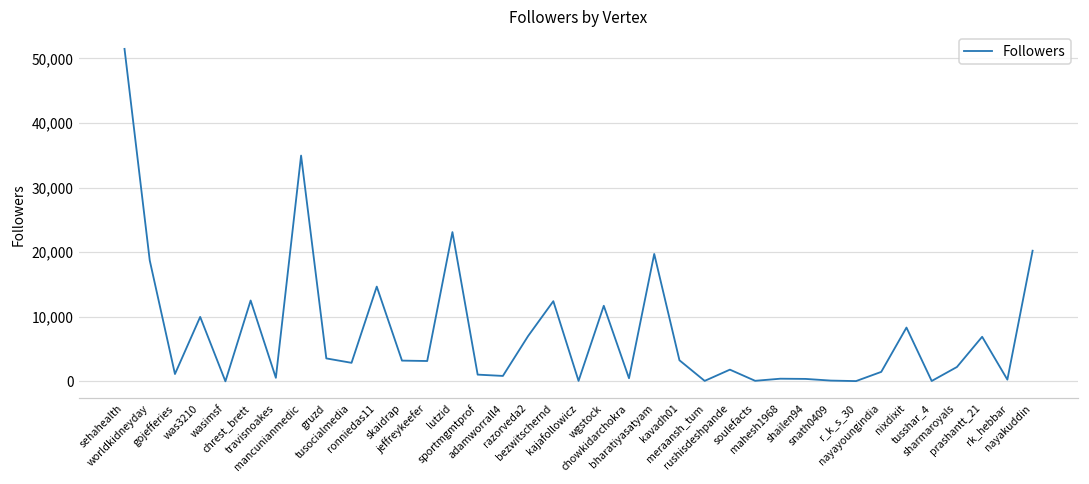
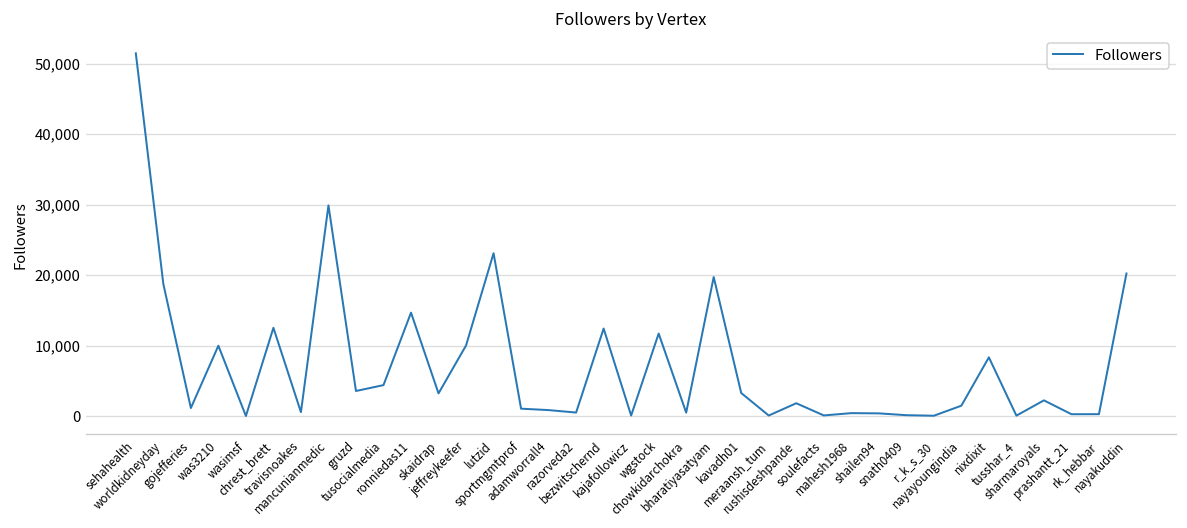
mancunianmedic: 35,000 -> 30,000
tusocialmedia: 3,000 -> 4,000
jeffreykeefer: 3,000 -> 10,000
razorveda2: 7,000 -> 0
prashantt_21: 7,000 -> 0
